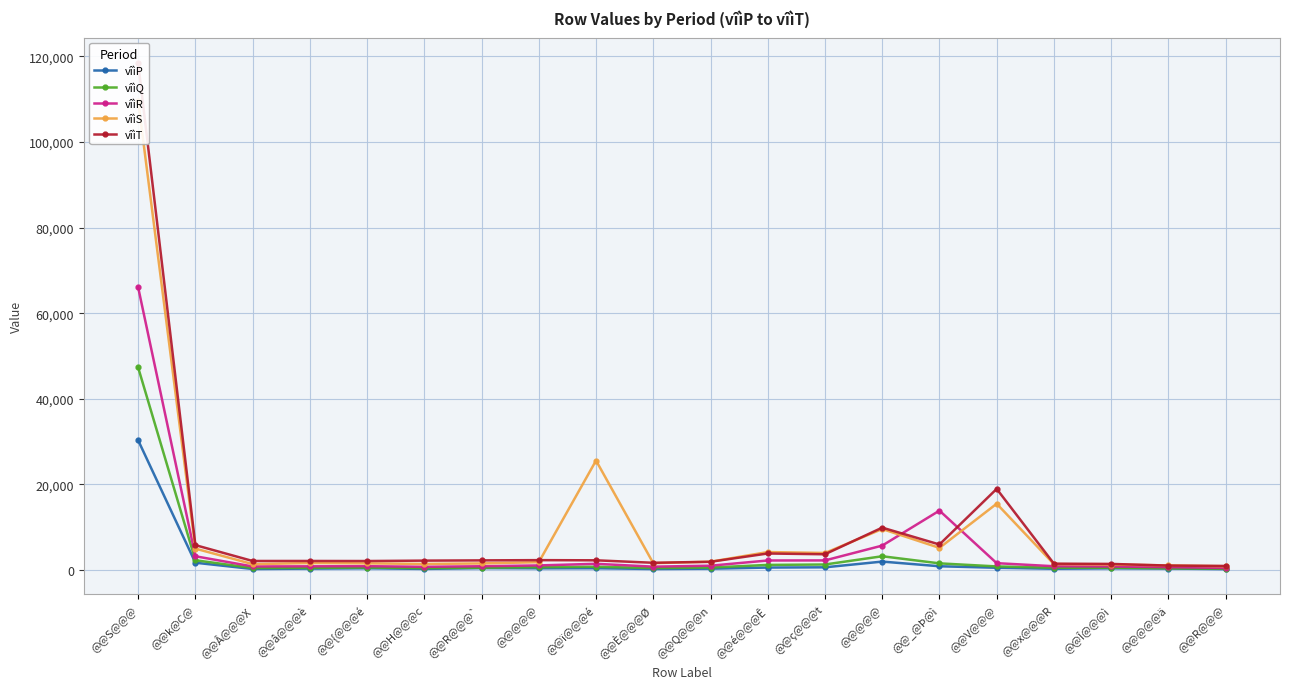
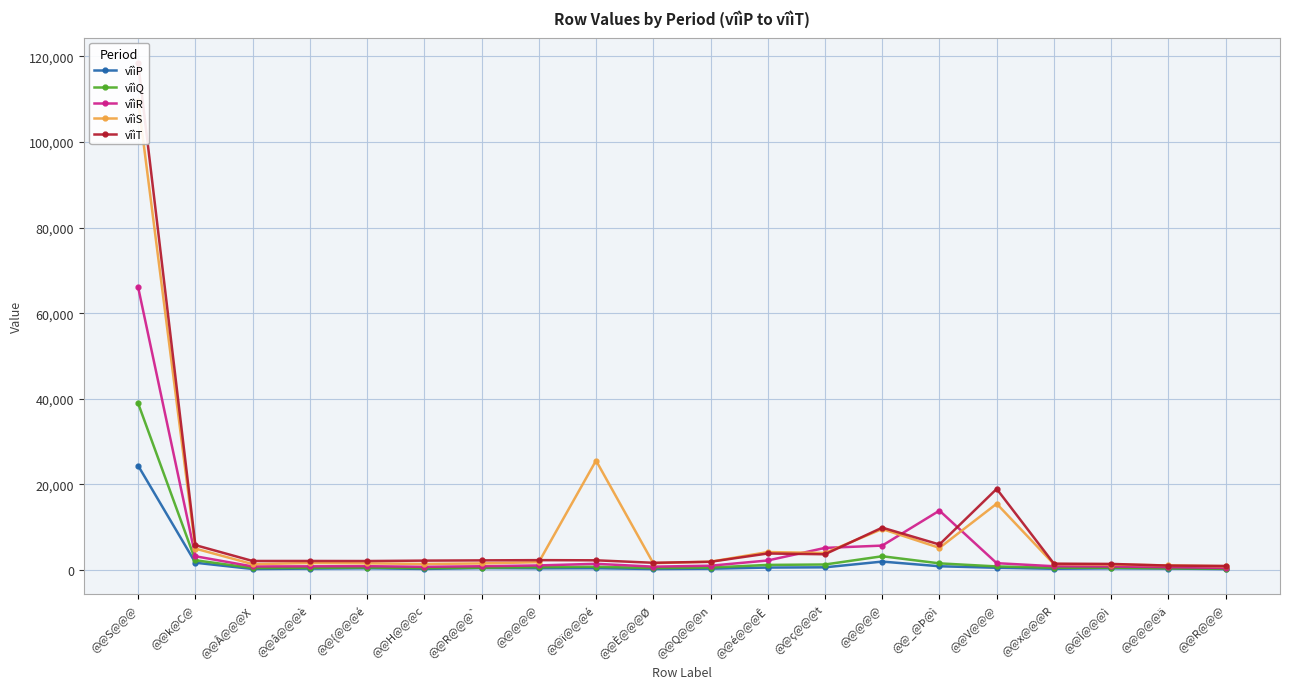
vîìP, @@S@@@: 30,000 -> 24,000
vîìQ, @@S@@@: 47,000 -> 39,000
vîìR, @@ç@@@t: 2,000 -> 5,000
